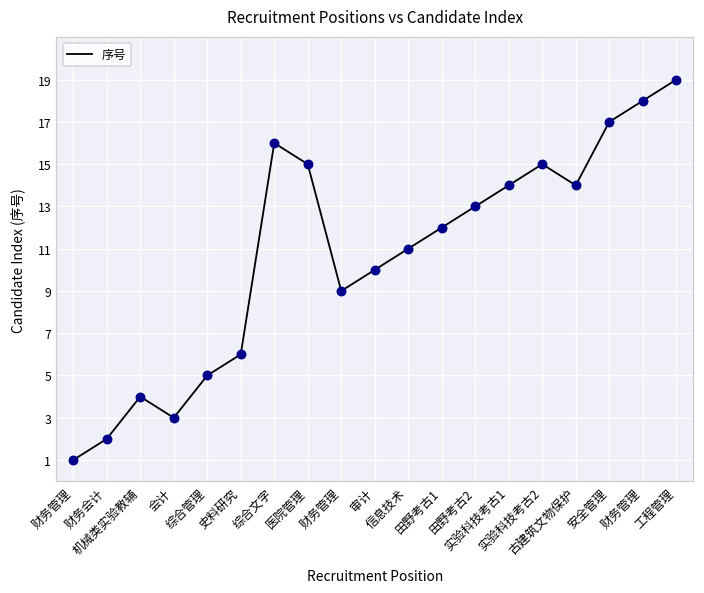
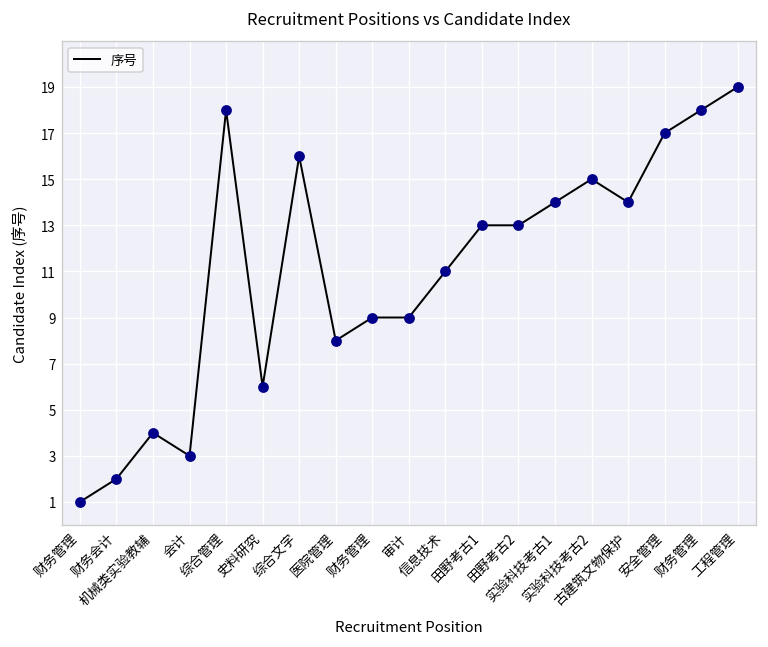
综合管理: 5 -> 18
医院管理: 15 -> 8
审计: 10 -> 9
田野考古1: 12 -> 13
